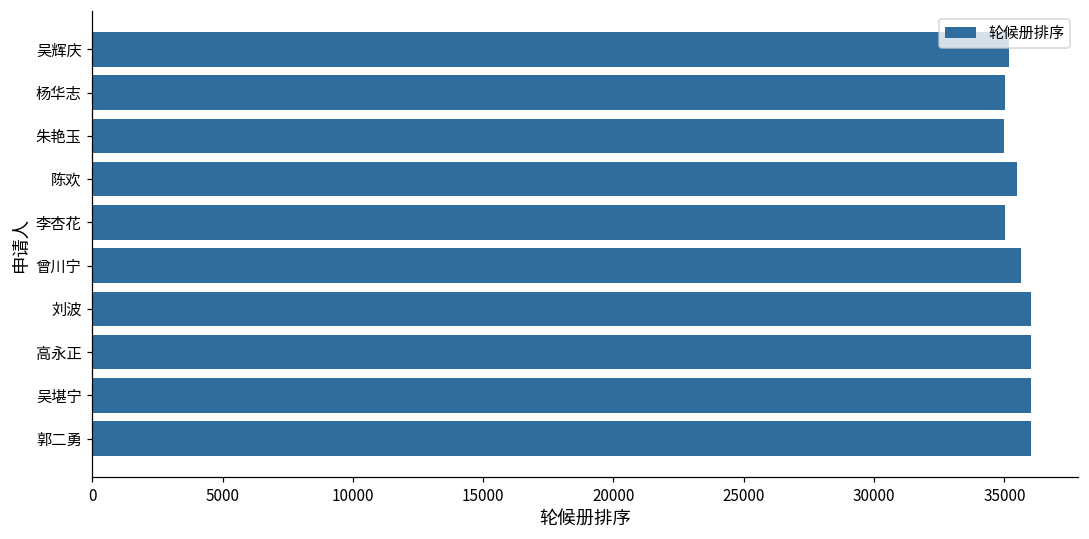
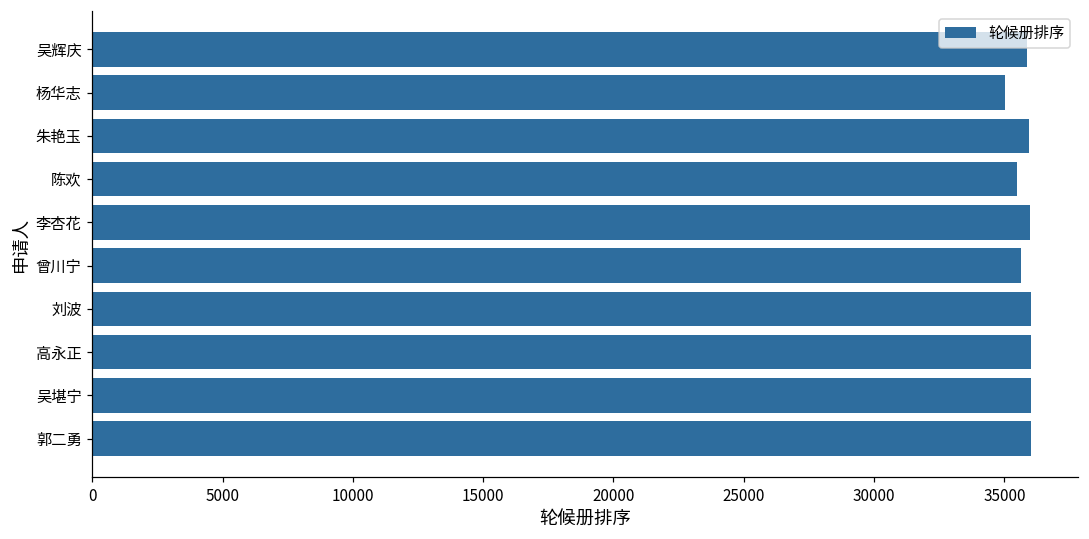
吴辉庆: 35200 -> 35900
朱艳玉: 35000 -> 35900
李杏花: 35000 -> 36000
